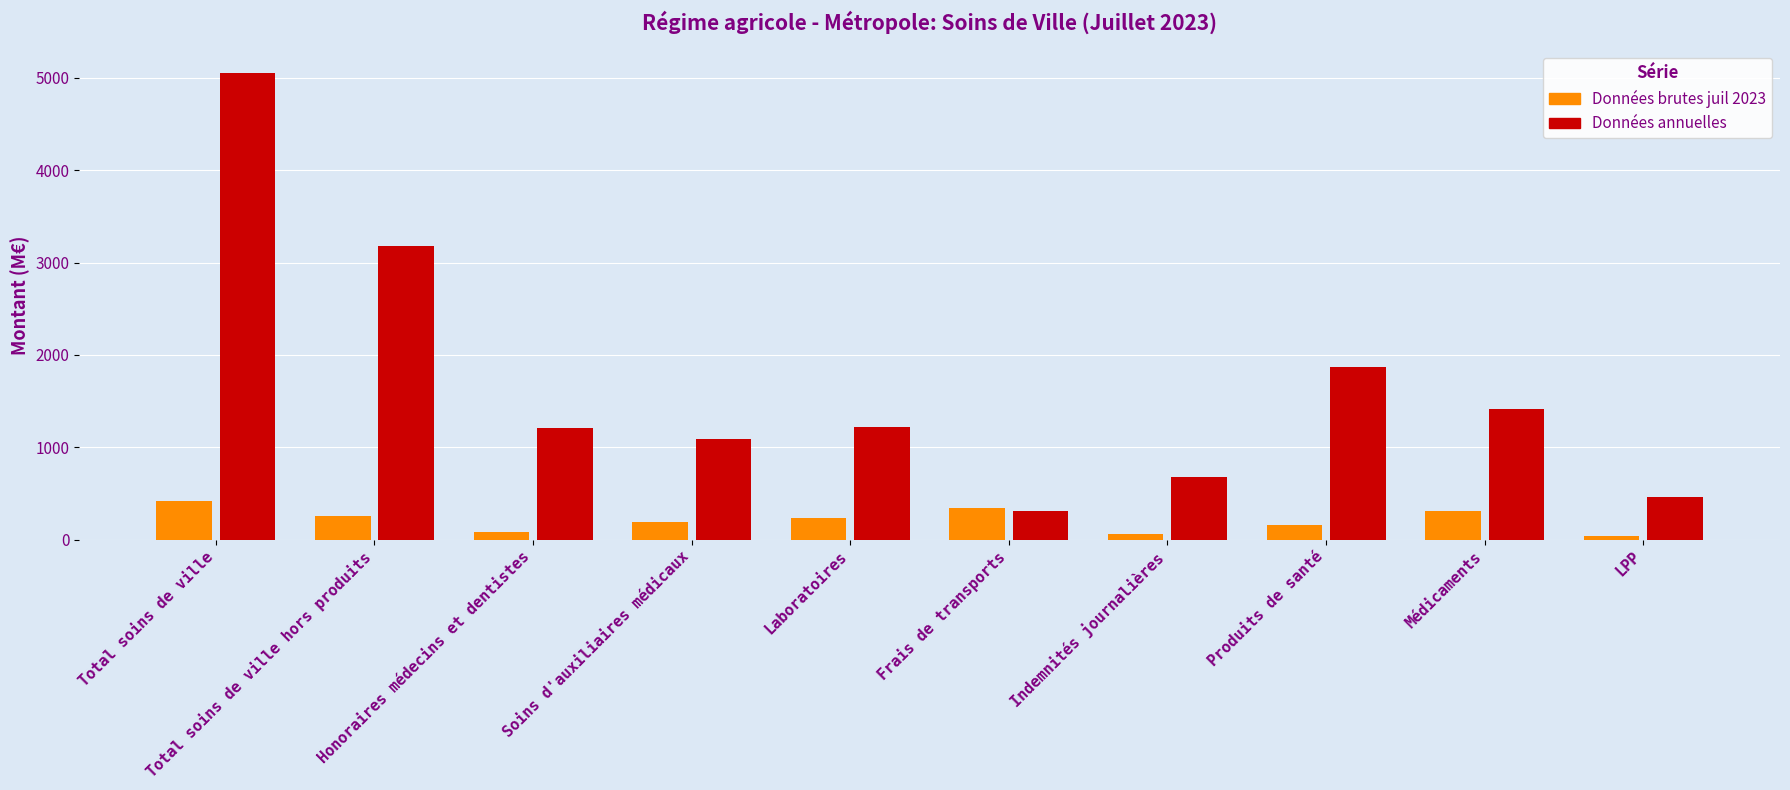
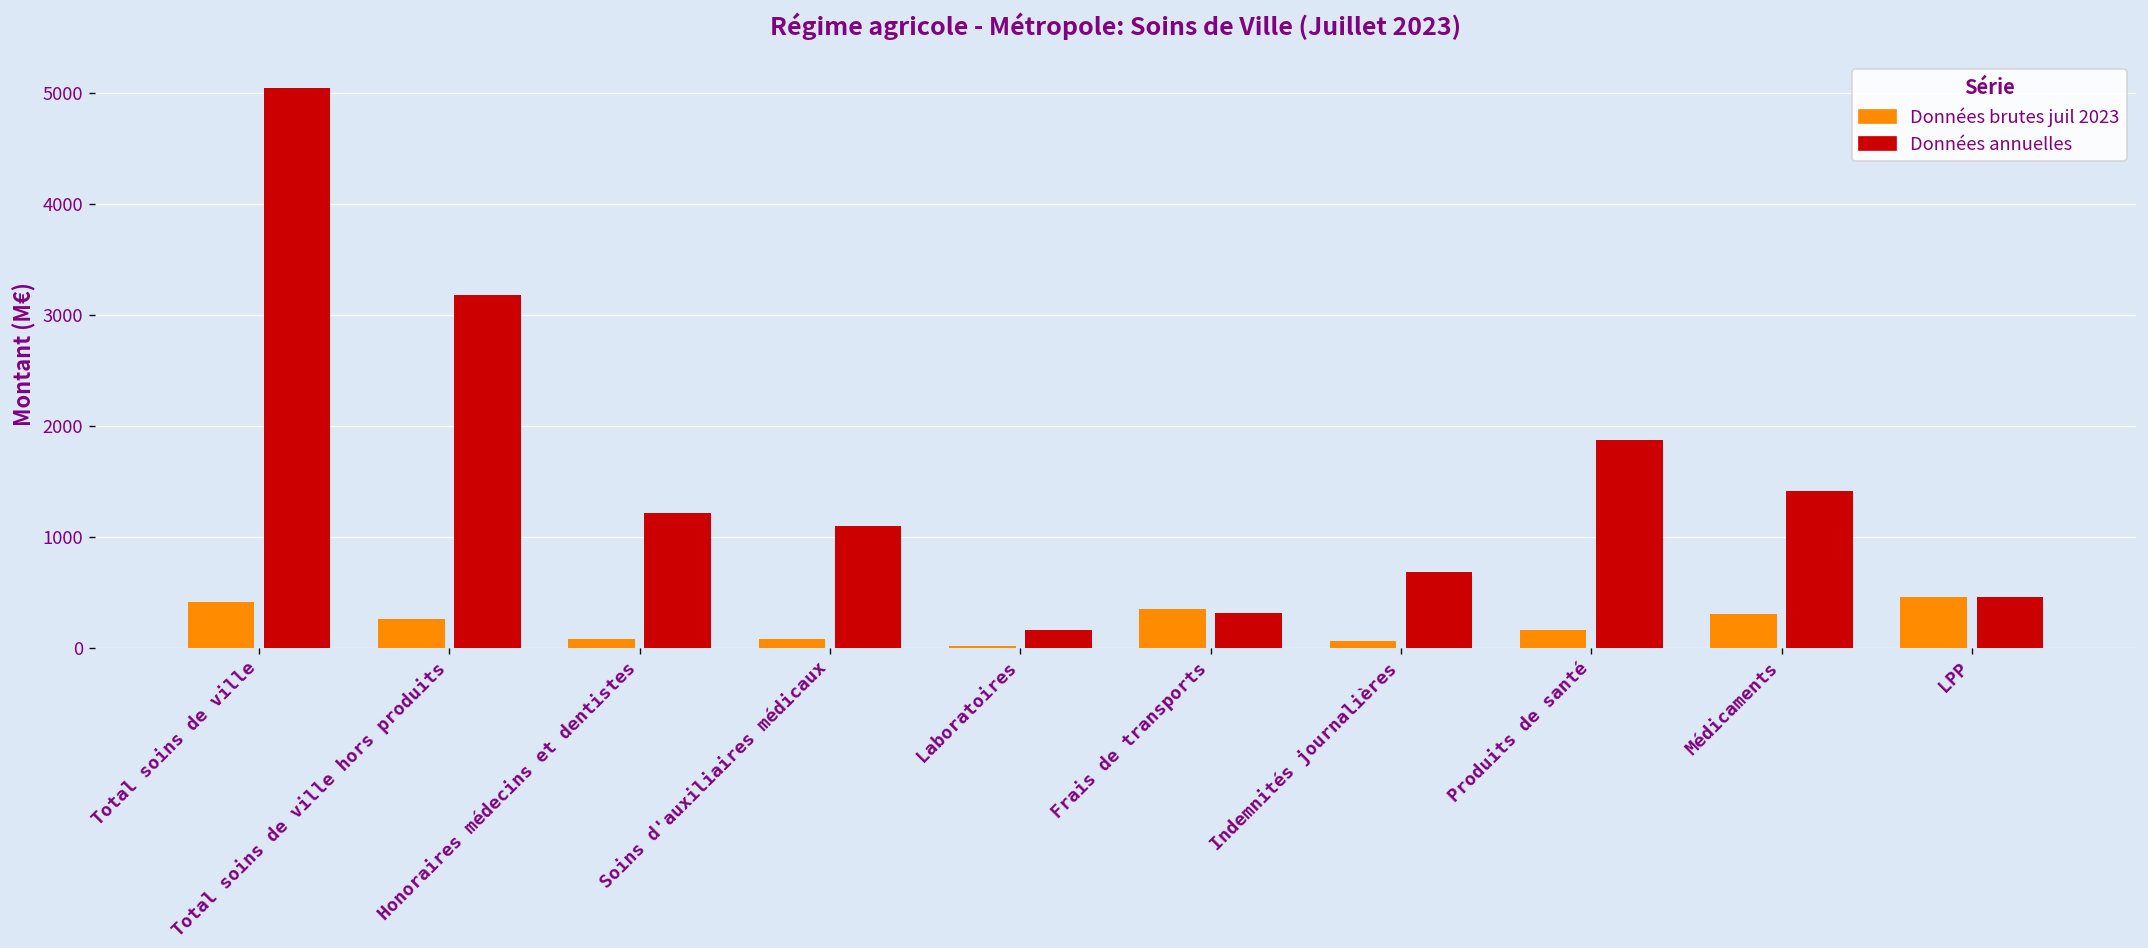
Données brutes juil 2023, Soins d'auxiliaires médicaux: 200 -> 100
Données brutes juil 2023, Laboratoires: 200 -> 0
Données annuelles, Laboratoires: 1200 -> 200
Données brutes juil 2023, LPP: 0 -> 500
